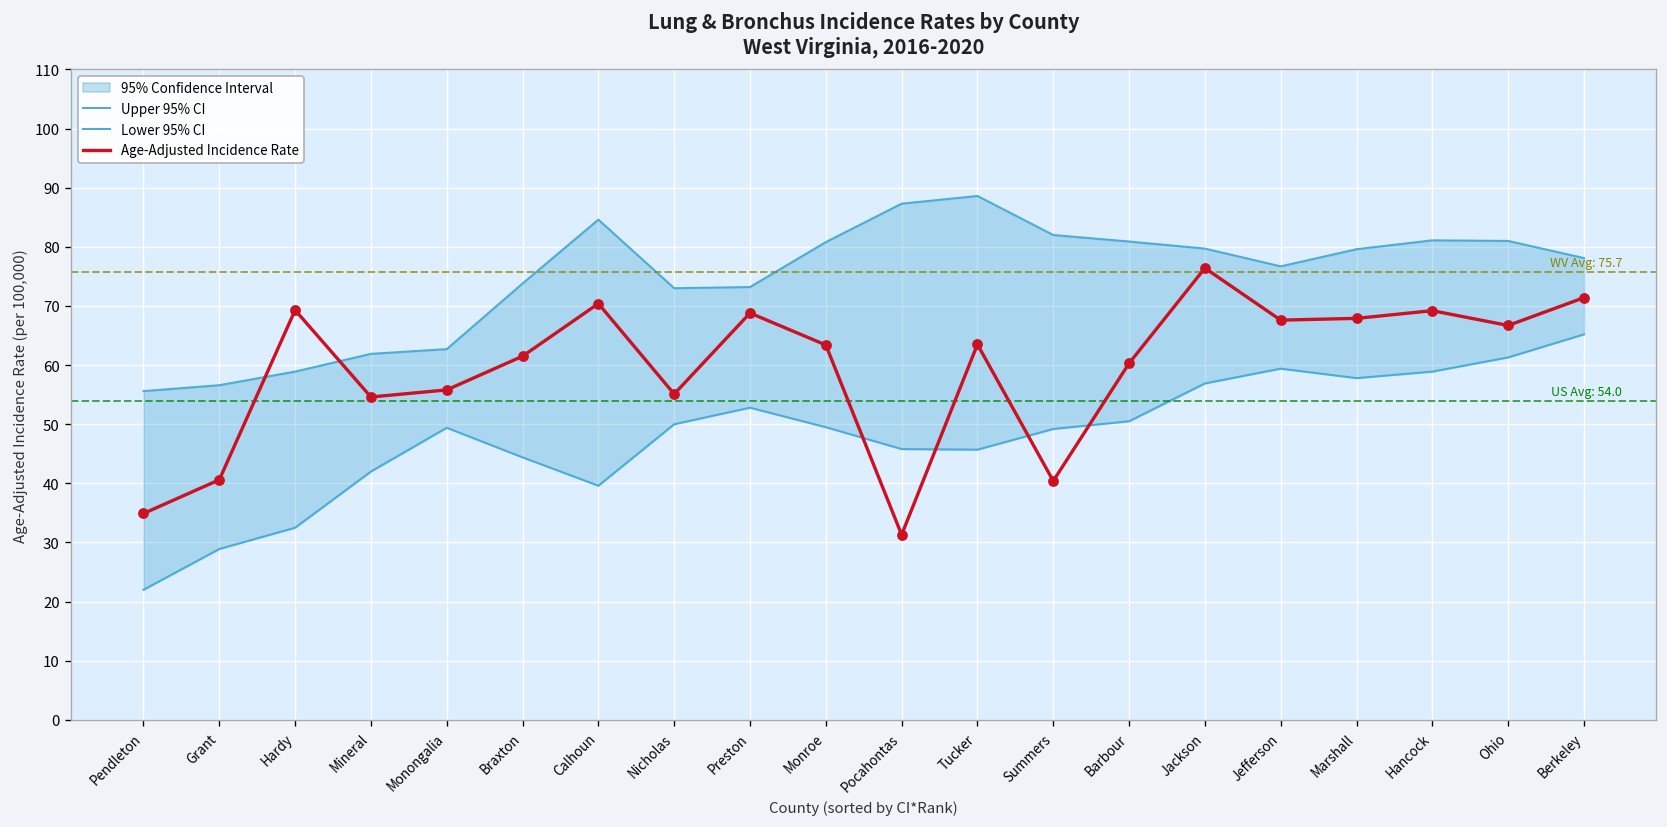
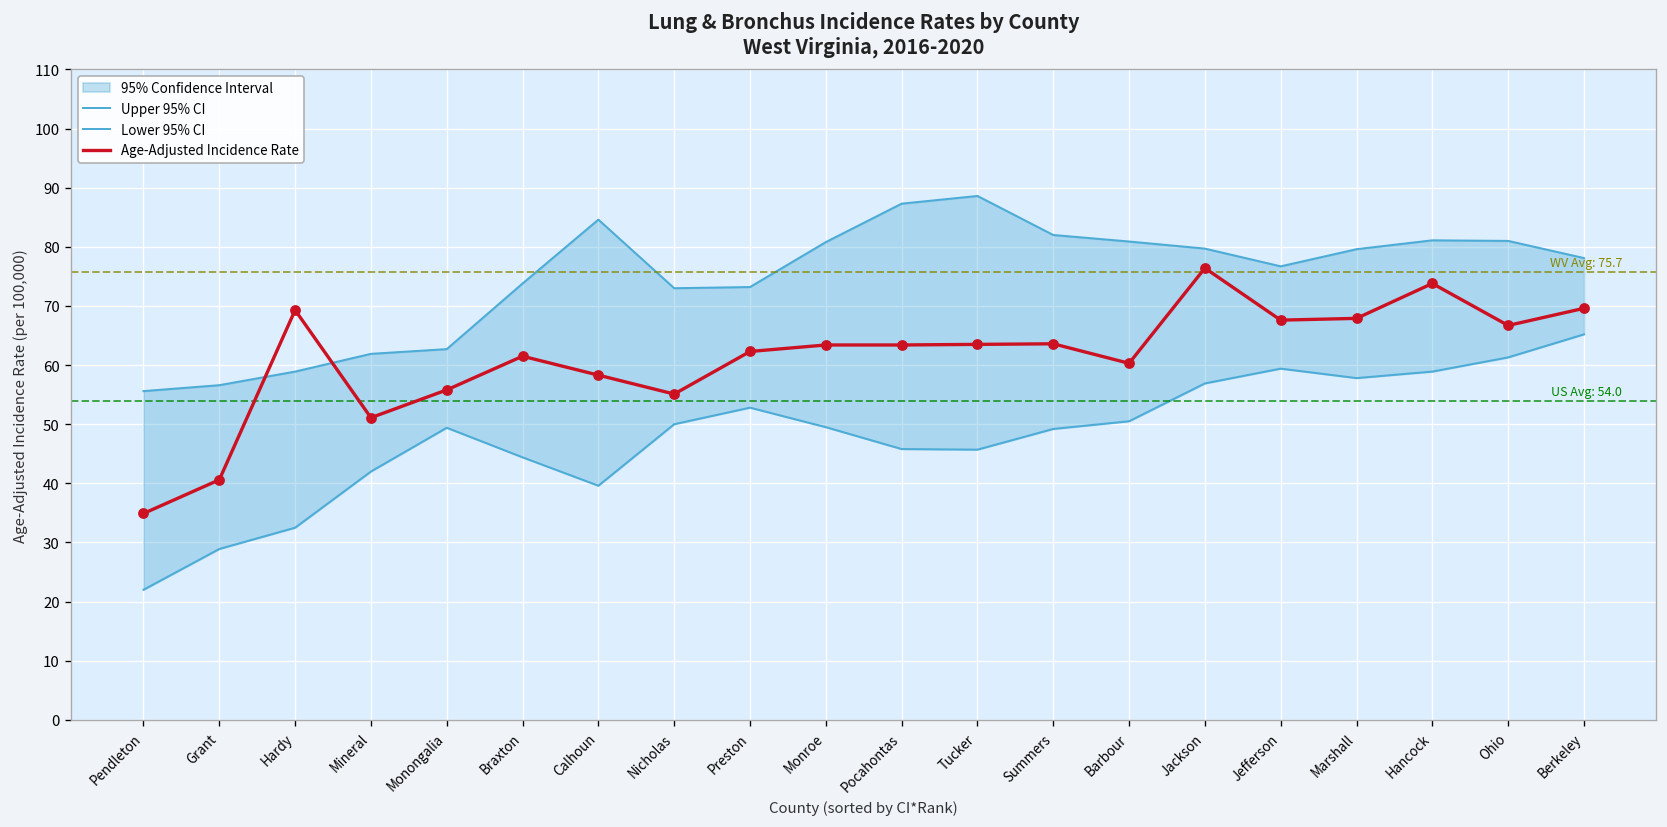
Age-Adjusted Incidence Rate, Mineral: 55 -> 51
Age-Adjusted Incidence Rate, Calhoun: 70 -> 58
Age-Adjusted Incidence Rate, Preston: 69 -> 62
Age-Adjusted Incidence Rate, Pocahontas: 31 -> 63
Age-Adjusted Incidence Rate, Summers: 40 -> 64
Age-Adjusted Incidence Rate, Hancock: 69 -> 74
Age-Adjusted Incidence Rate, Berkeley: 71 -> 70
